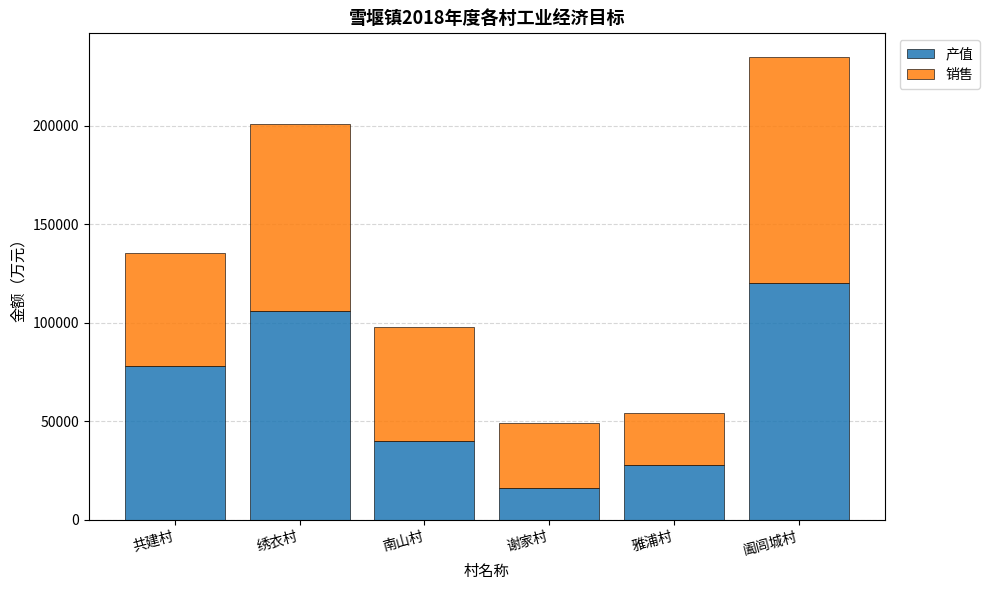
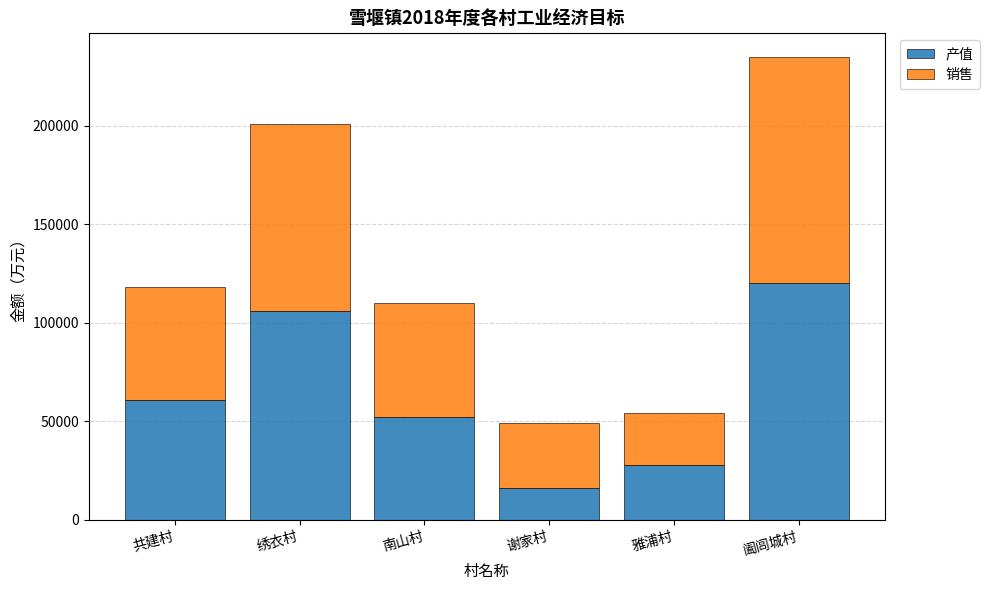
产值, 共建村: 78000 -> 61000
产值, 南山村: 40000 -> 52000
